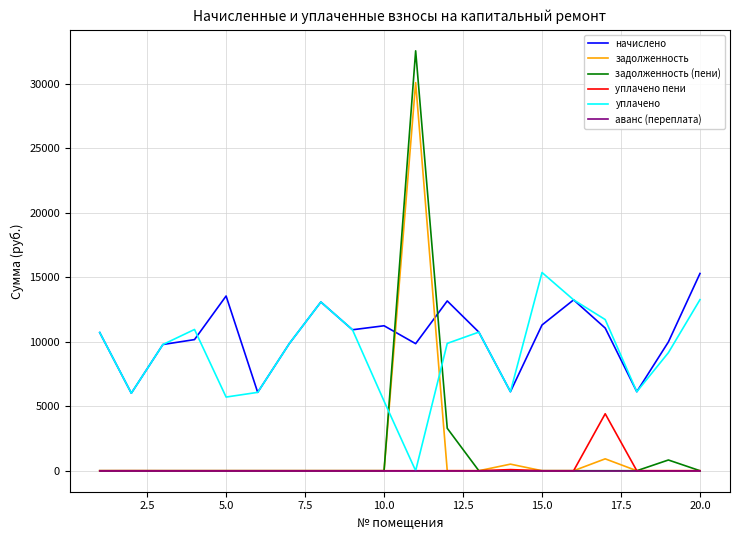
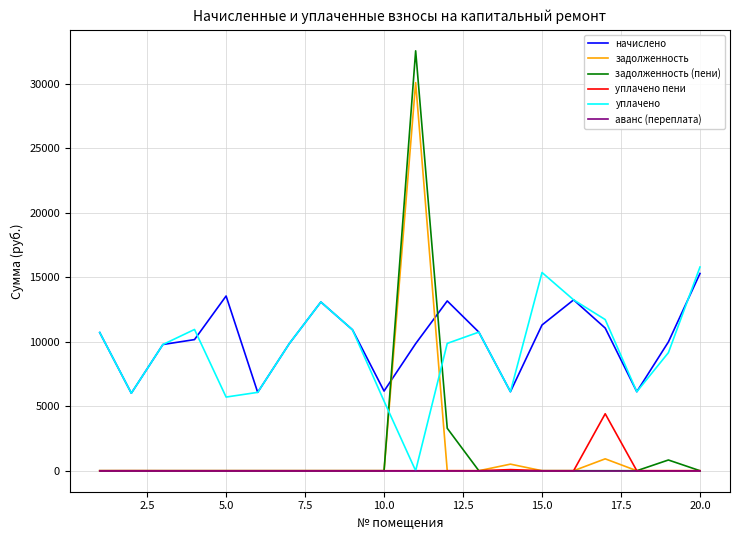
начислено, 10.0: 11200 -> 6200
уплачено, 20.0: 13300 -> 15800
